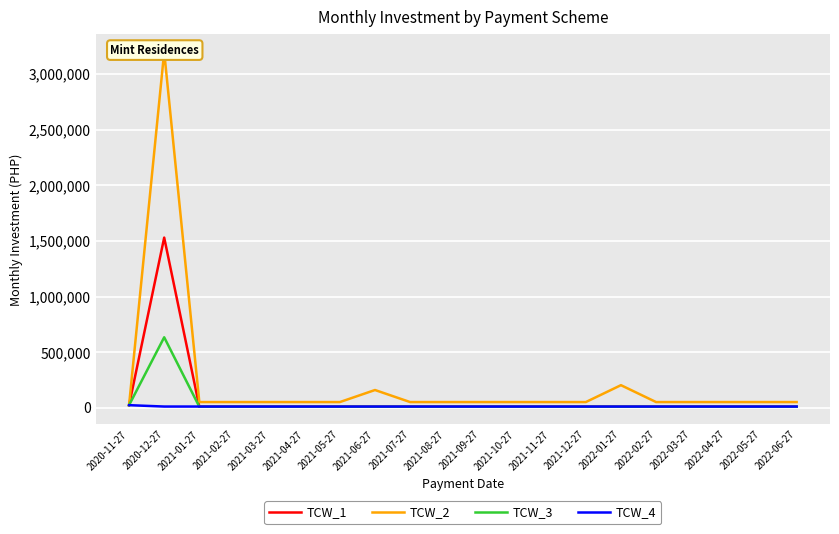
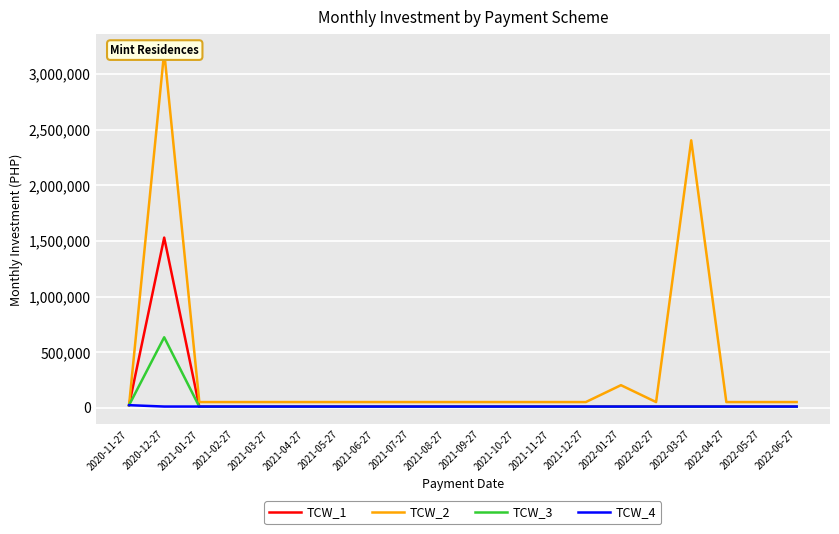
TCW_2, 2021-06-27: 160,000 -> 50,000
TCW_2, 2022-03-27: 50,000 -> 2,410,000
